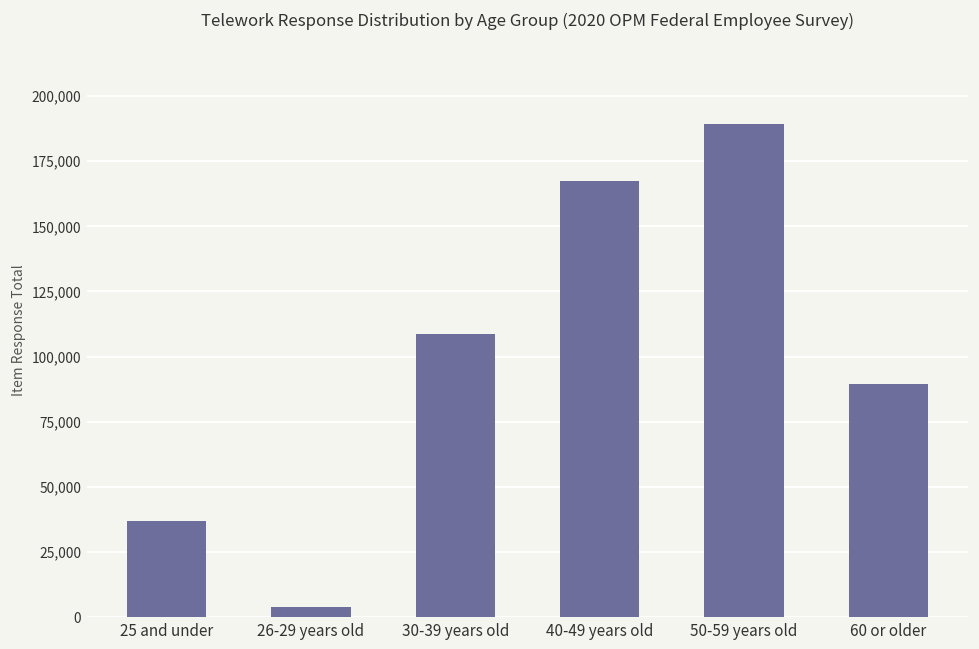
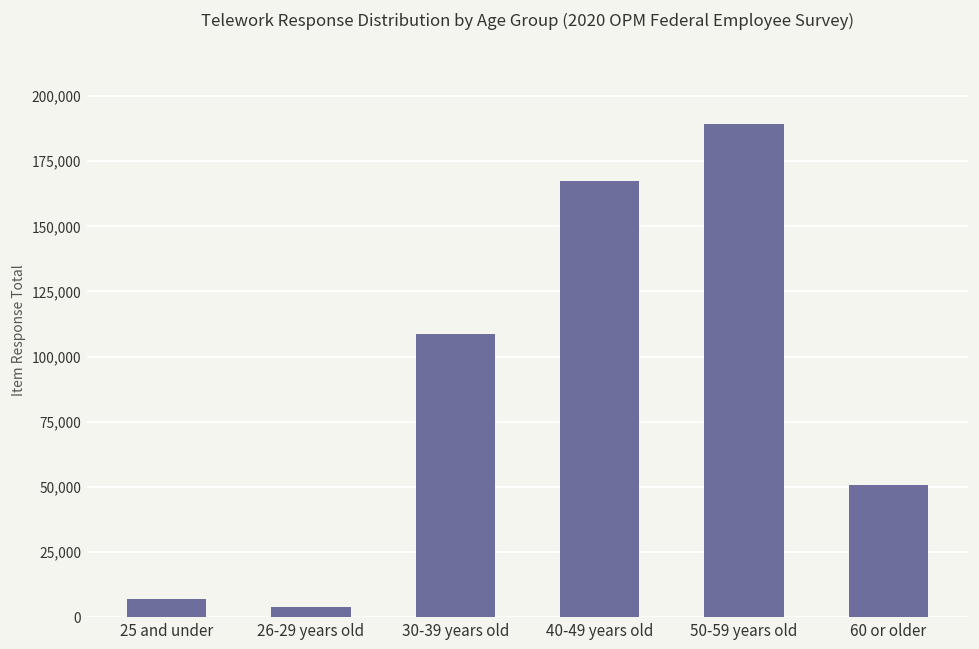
25 and under: 37,000 -> 7,000
60 or older: 90,000 -> 51,000
